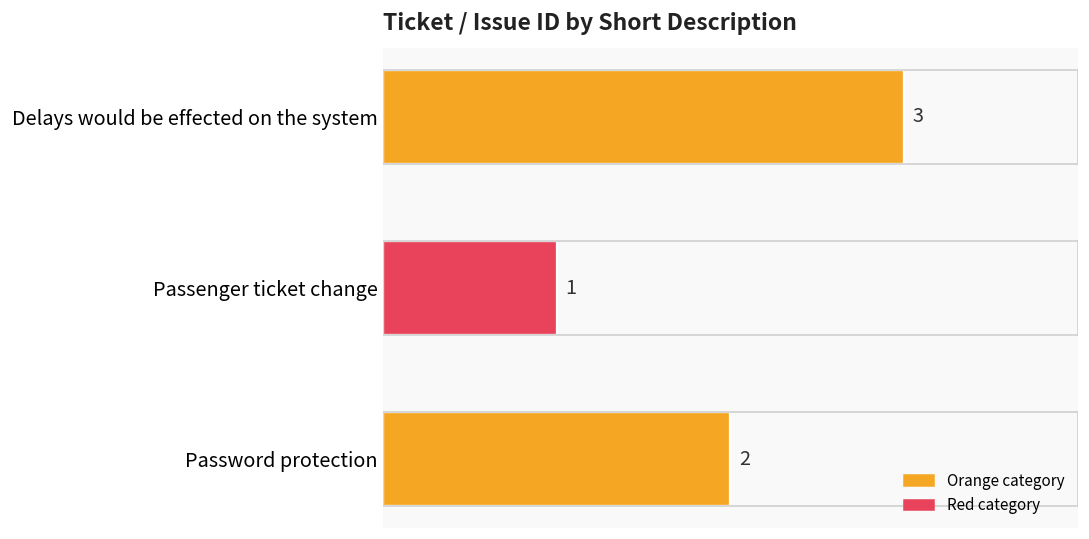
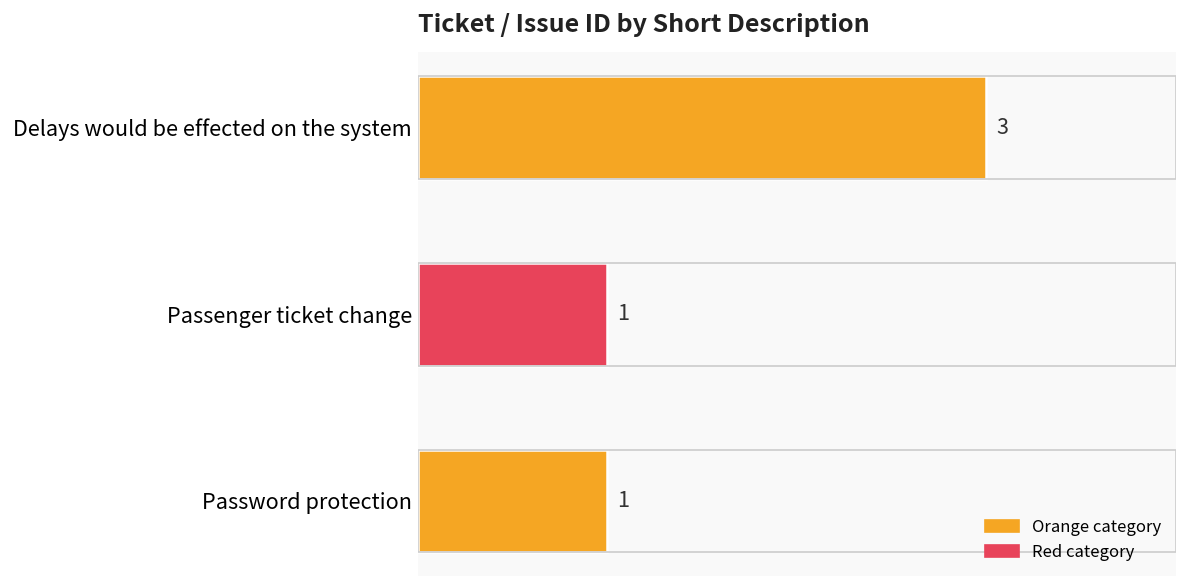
Password protection: 2 -> 1
